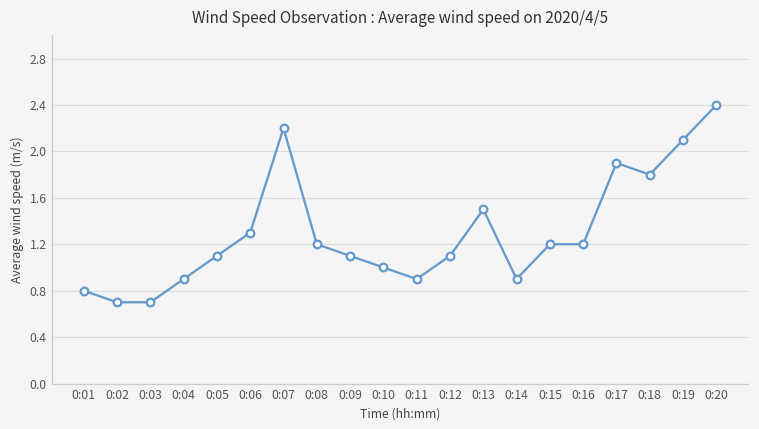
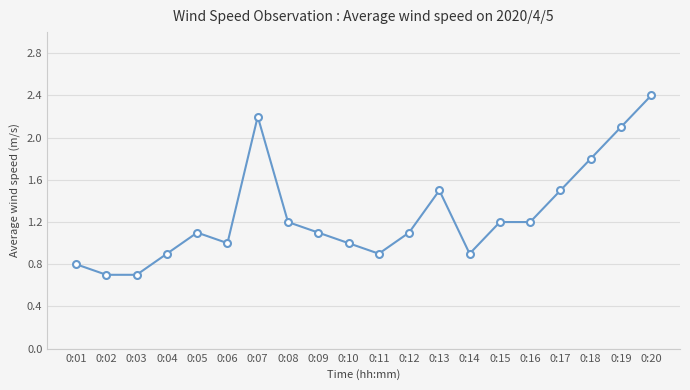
0:06: 1.3 -> 1.0
0:17: 1.9 -> 1.5
